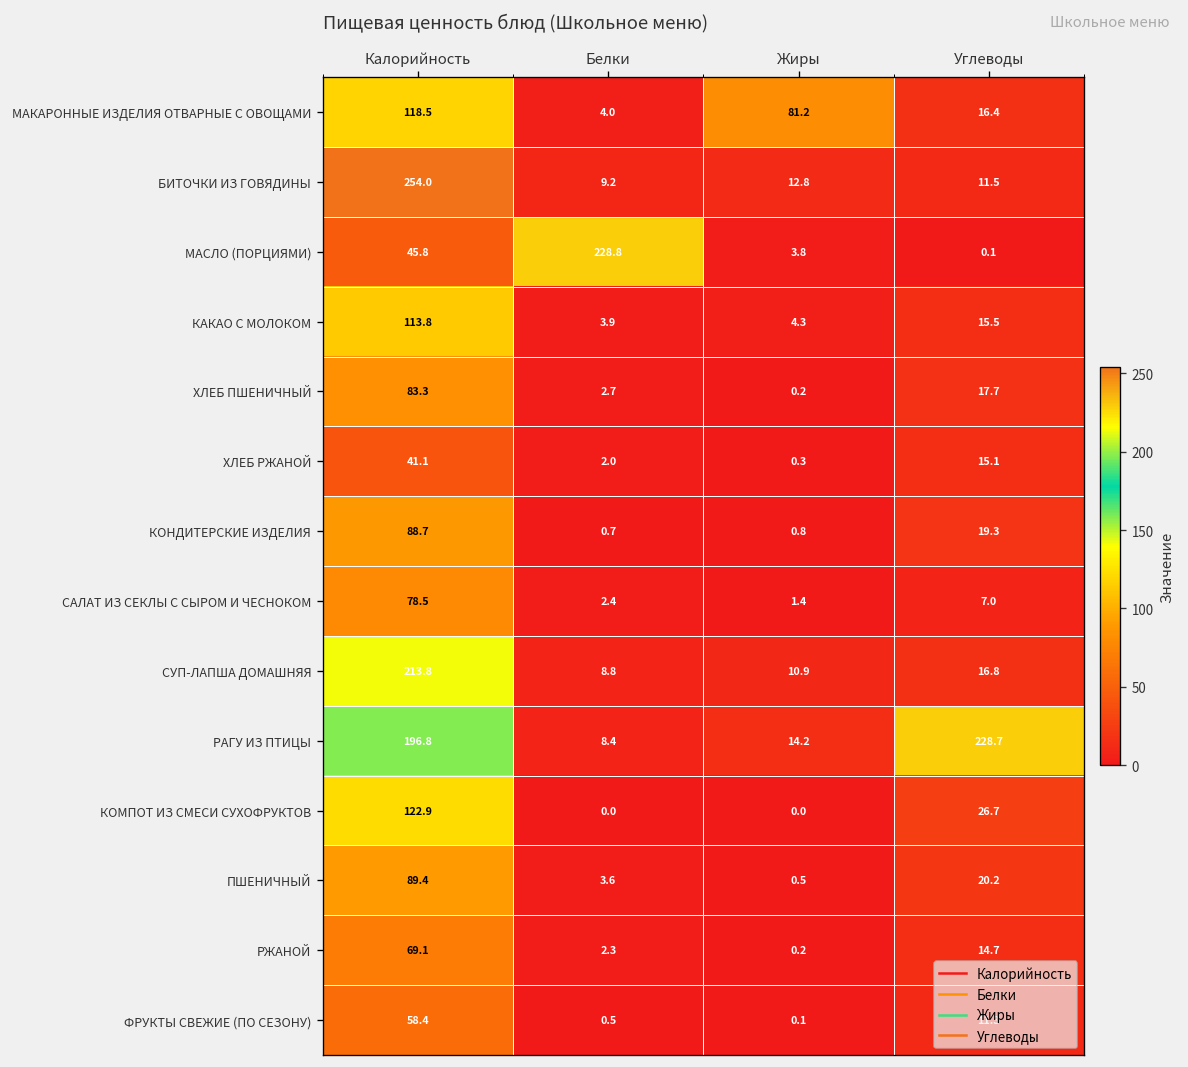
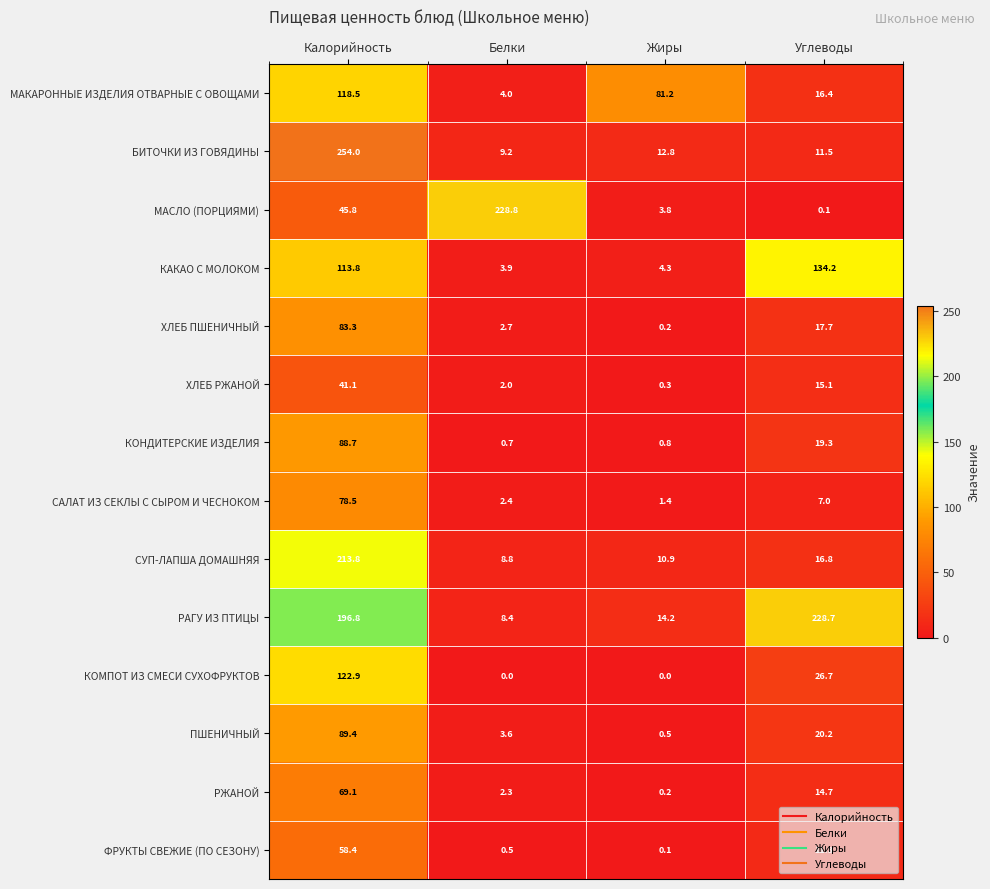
КАКАО С МОЛОКОМ, Углеводы: 15.5 -> 134.2
